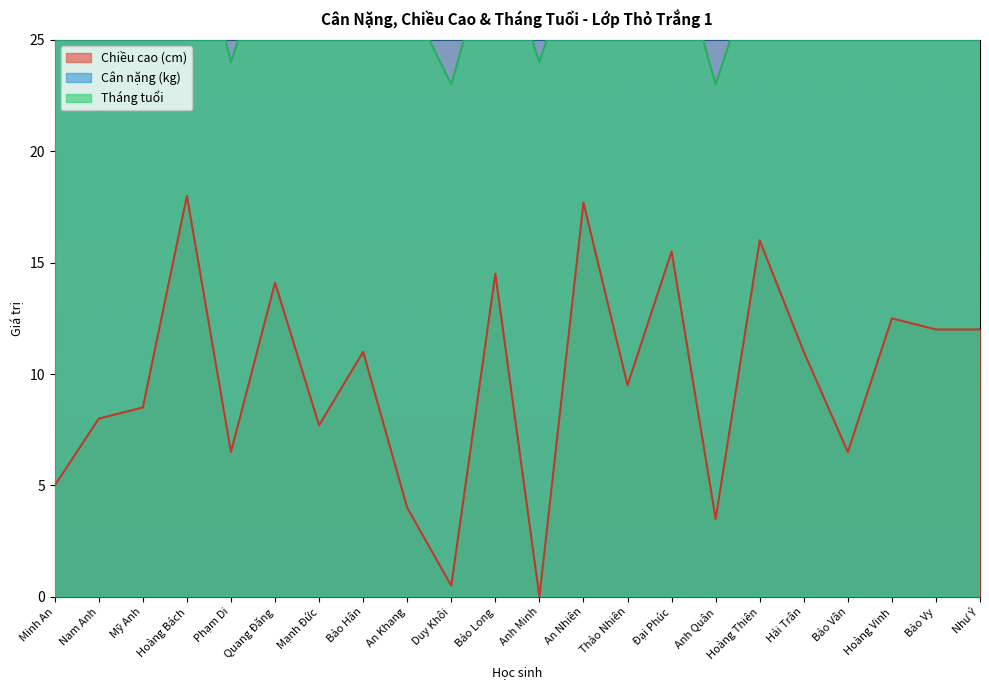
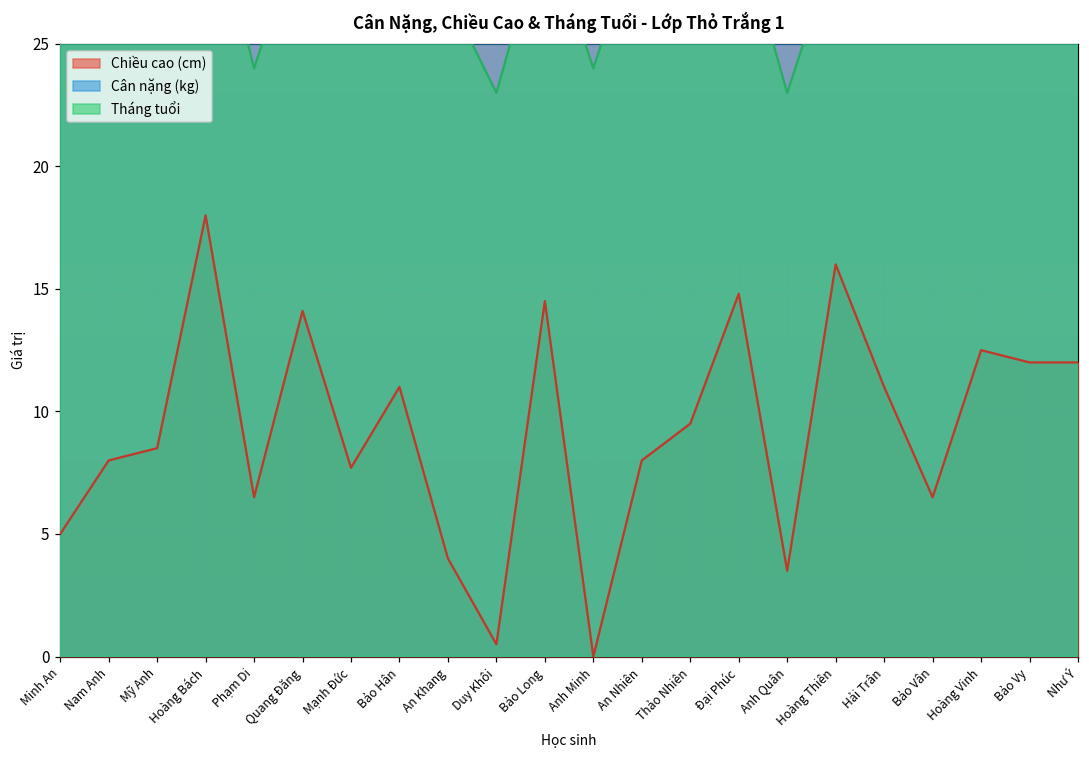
Chiều cao (cm), An Nhiên: 17.7 -> 8.0
Chiều cao (cm), Đại Phúc: 15.5 -> 14.8
